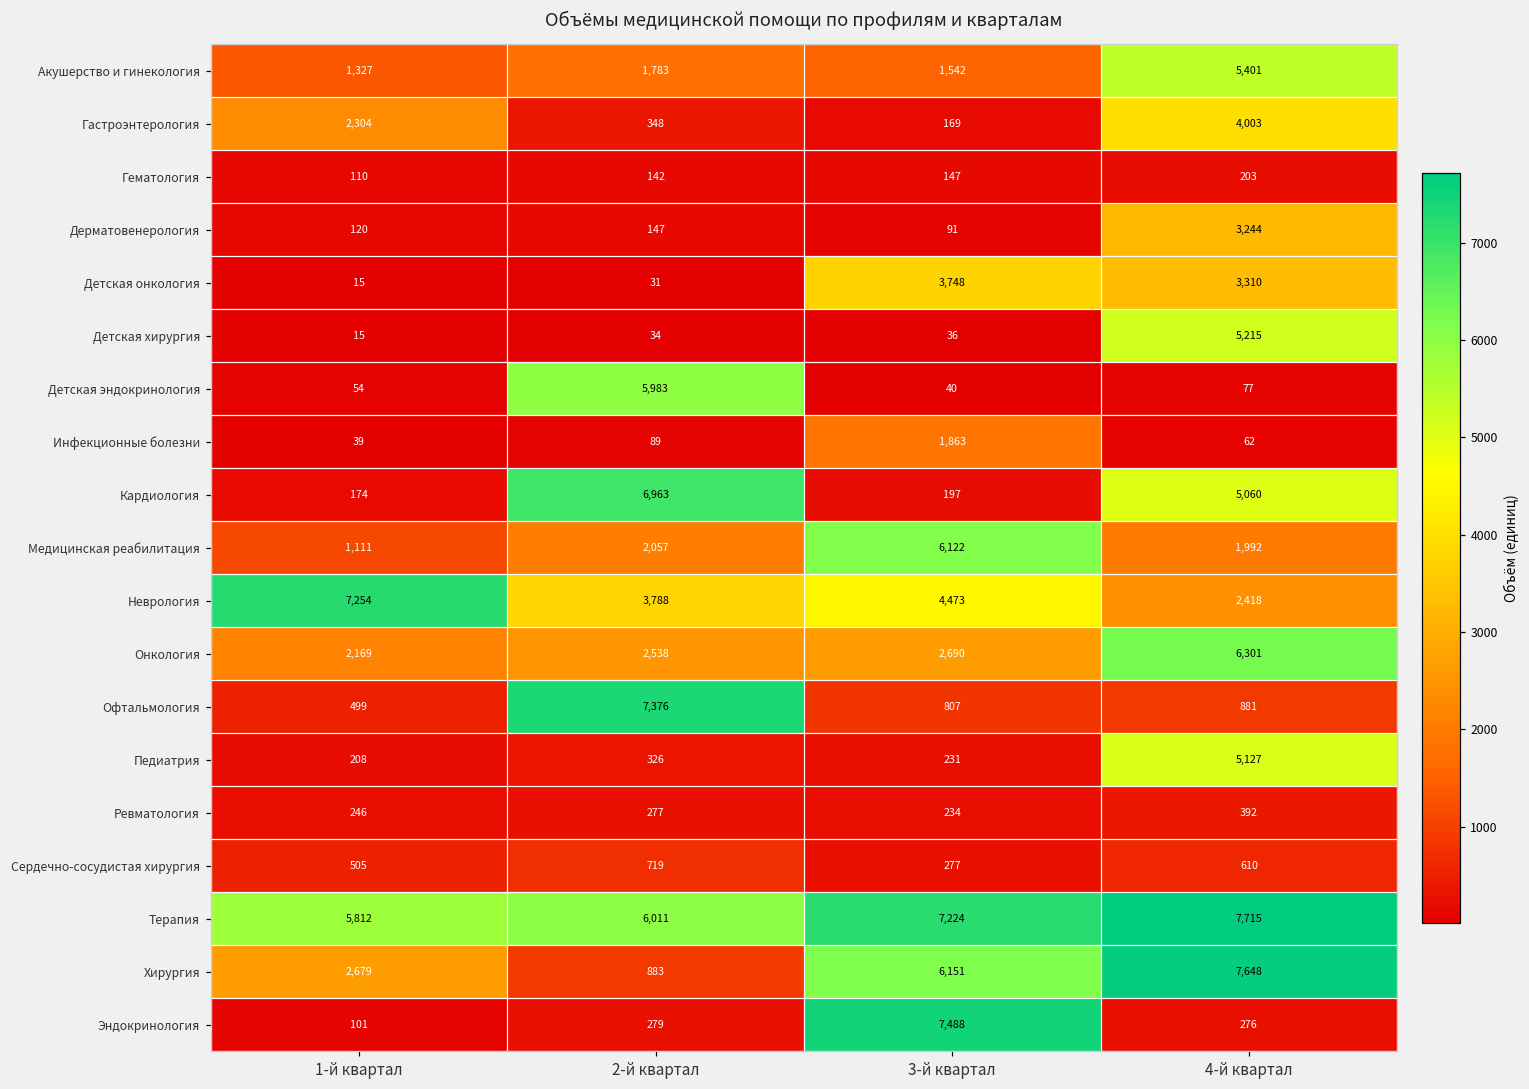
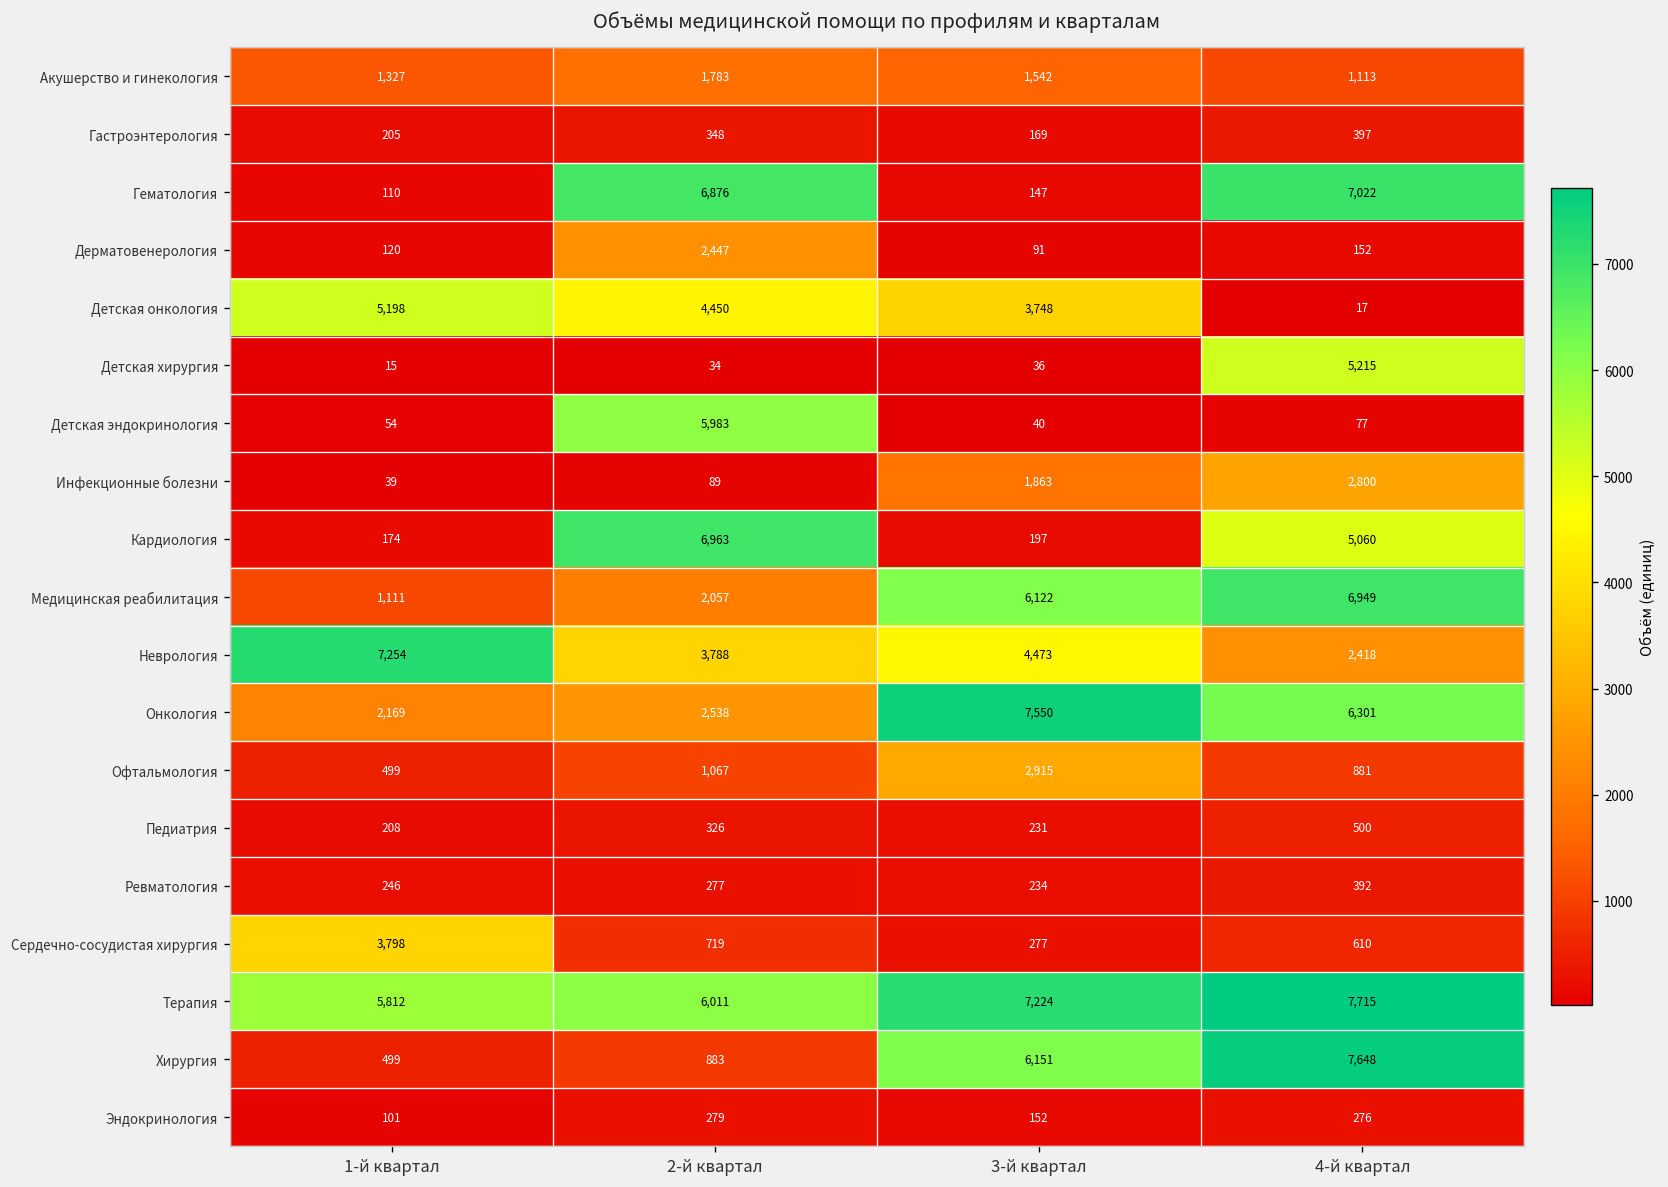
Акушерство и гинекология, 4-й квартал: 5,401 -> 1,113
Гастроэнтерология, 1-й квартал: 2,304 -> 205
Гастроэнтерология, 4-й квартал: 4,003 -> 397
Гематология, 2-й квартал: 142 -> 6,876
Гематология, 4-й квартал: 203 -> 7,022
Дерматовенерология, 2-й квартал: 147 -> 2,447
Дерматовенерология, 4-й квартал: 3,244 -> 152
Детская онкология, 1-й квартал: 15 -> 5,198
Детская онкология, 2-й квартал: 31 -> 4,450
Детская онкология, 4-й квартал: 3,310 -> 17
Инфекционные болезни, 4-й квартал: 62 -> 2,800
Медицинская реабилитация, 4-й квартал: 1,992 -> 6,949
Онкология, 3-й квартал: 2,690 -> 7,550
Офтальмология, 2-й квартал: 7,376 -> 1,067
Офтальмология, 3-й квартал: 807 -> 2,915
Педиатрия, 4-й квартал: 5,127 -> 500
Сердечно-сосудистая хирургия, 1-й квартал: 505 -> 3,798
Хирургия, 1-й квартал: 2,679 -> 499
Эндокринология, 3-й квартал: 7,488 -> 152
